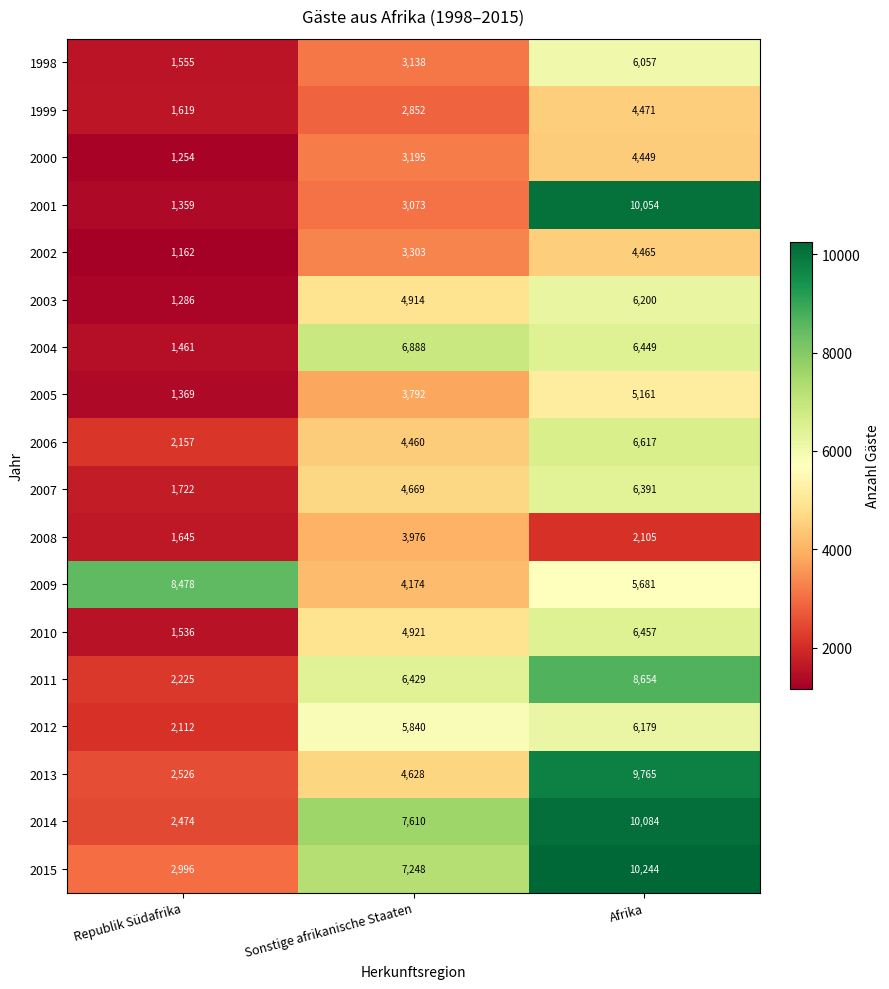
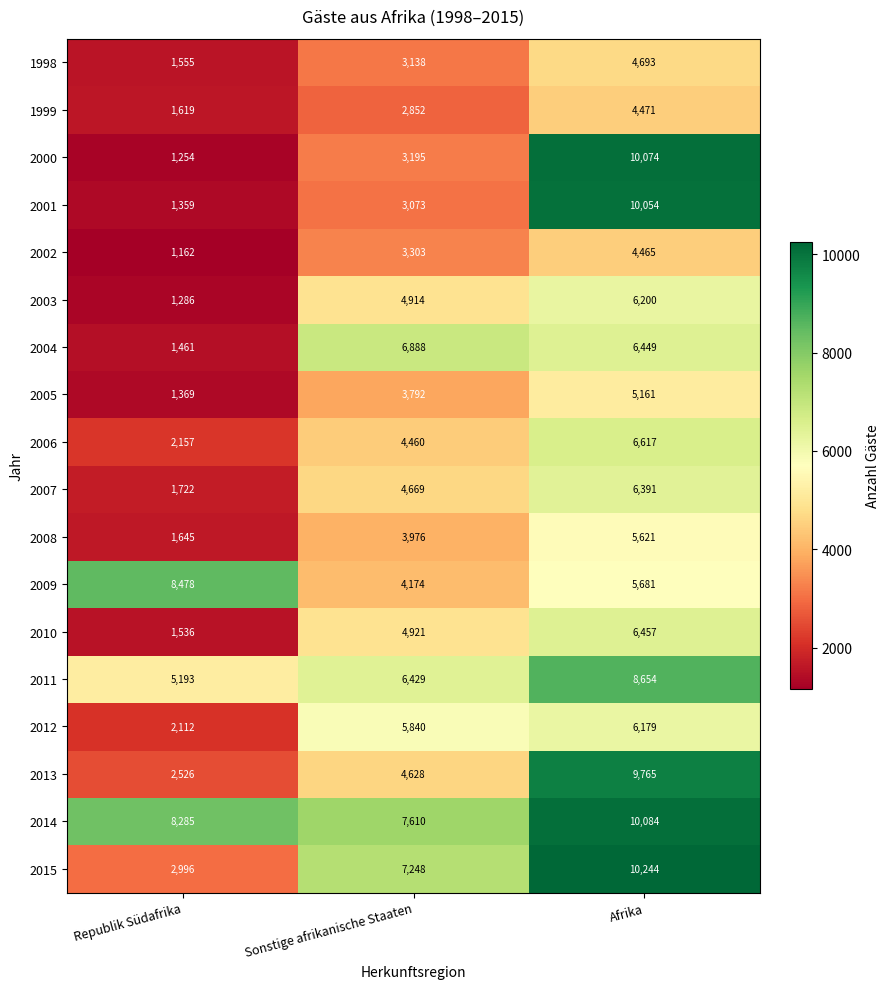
1998, Afrika: 6,057 -> 4,693
2000, Afrika: 4,449 -> 10,074
2008, Afrika: 2,105 -> 5,621
2011, Republik Südafrika: 2,225 -> 5,193
2014, Republik Südafrika: 2,474 -> 8,285
